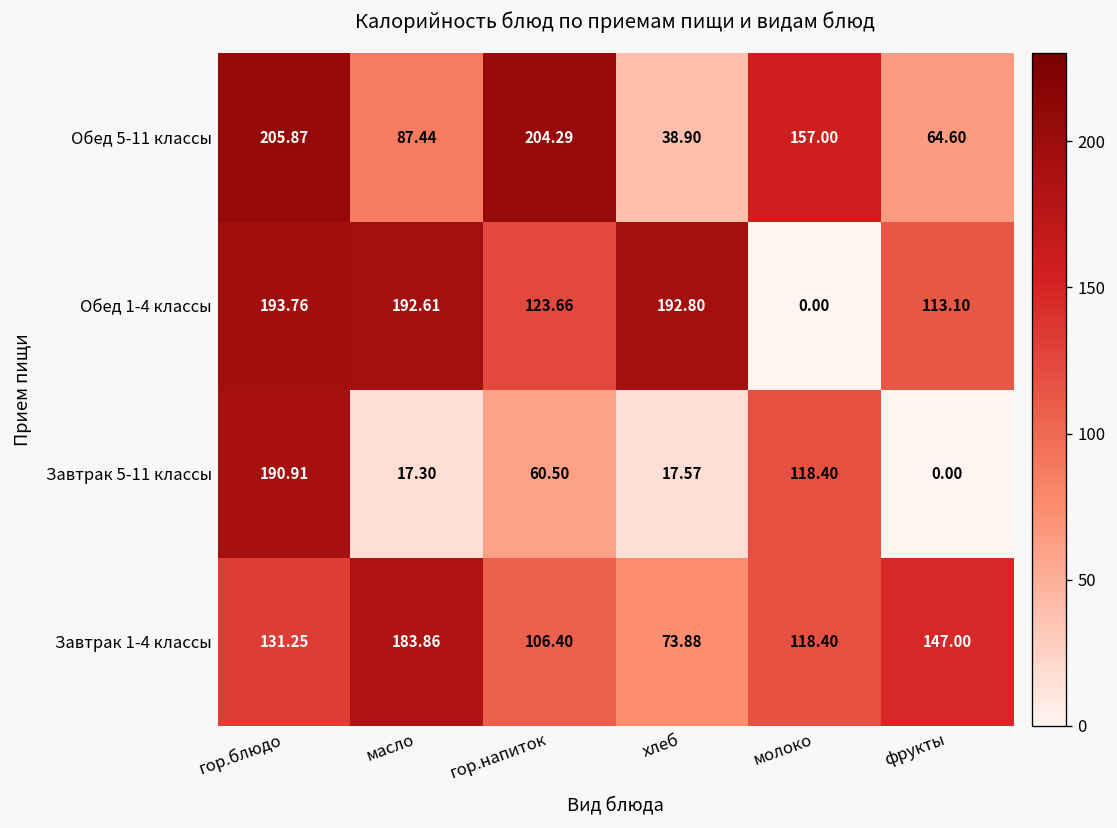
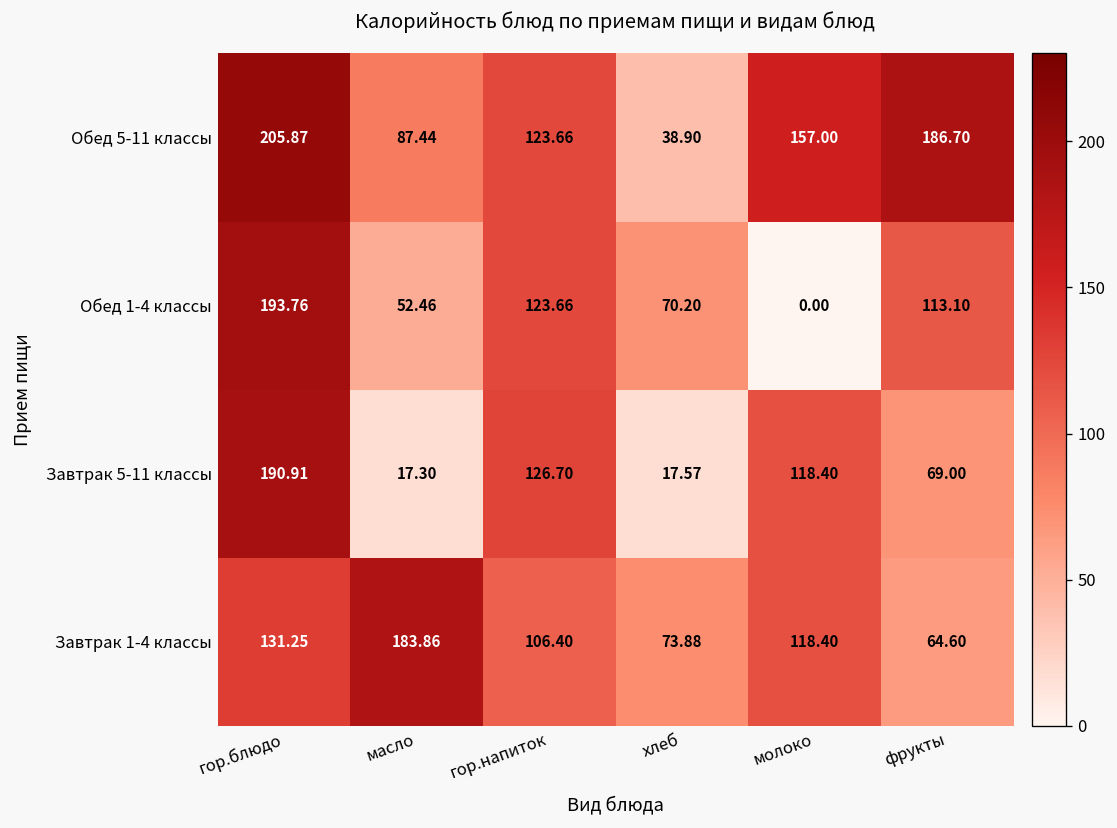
Обед 5-11 классы, гор.напиток: 204.29 -> 123.66
Обед 5-11 классы, фрукты: 64.60 -> 186.70
Обед 1-4 классы, масло: 192.61 -> 52.46
Обед 1-4 классы, хлеб: 192.80 -> 70.20
Завтрак 5-11 классы, гор.напиток: 60.50 -> 126.70
Завтрак 5-11 классы, фрукты: 0.00 -> 69.00
Завтрак 1-4 классы, фрукты: 147.00 -> 64.60
